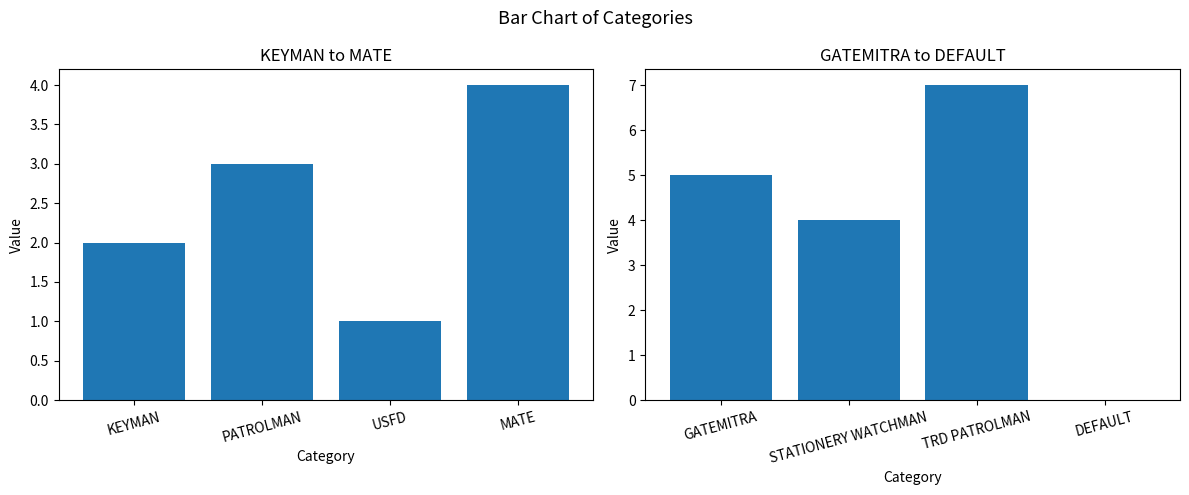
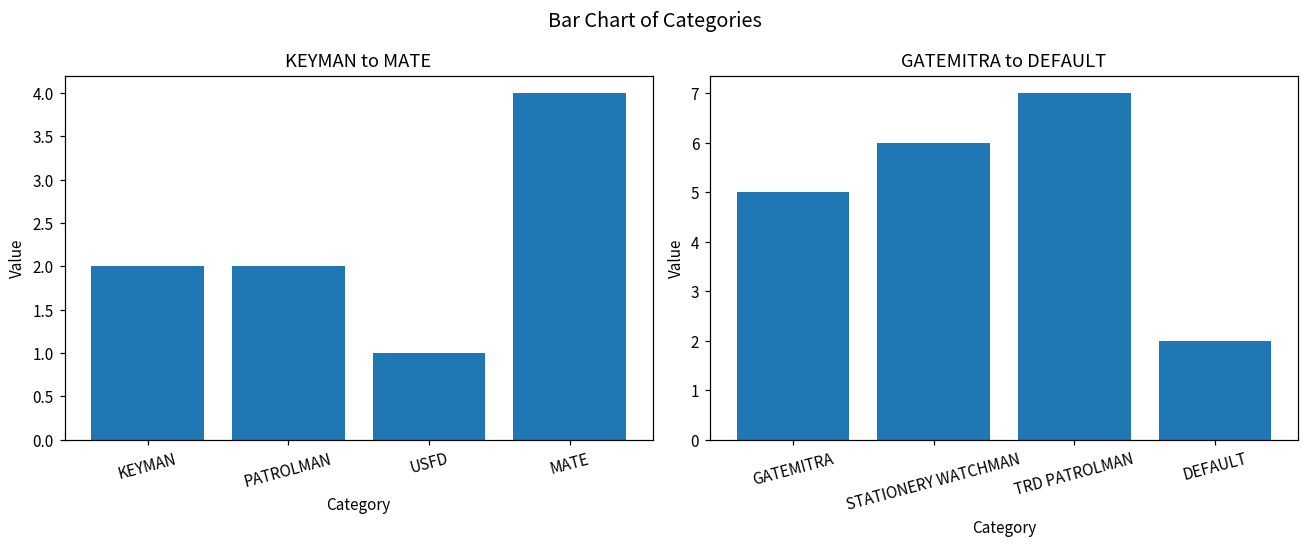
KEYMAN to MATE, PATROLMAN: 3 -> 2
GATEMITRA to DEFAULT, STATIONERY WATCHMAN: 4 -> 6
GATEMITRA to DEFAULT, DEFAULT: 0 -> 2
